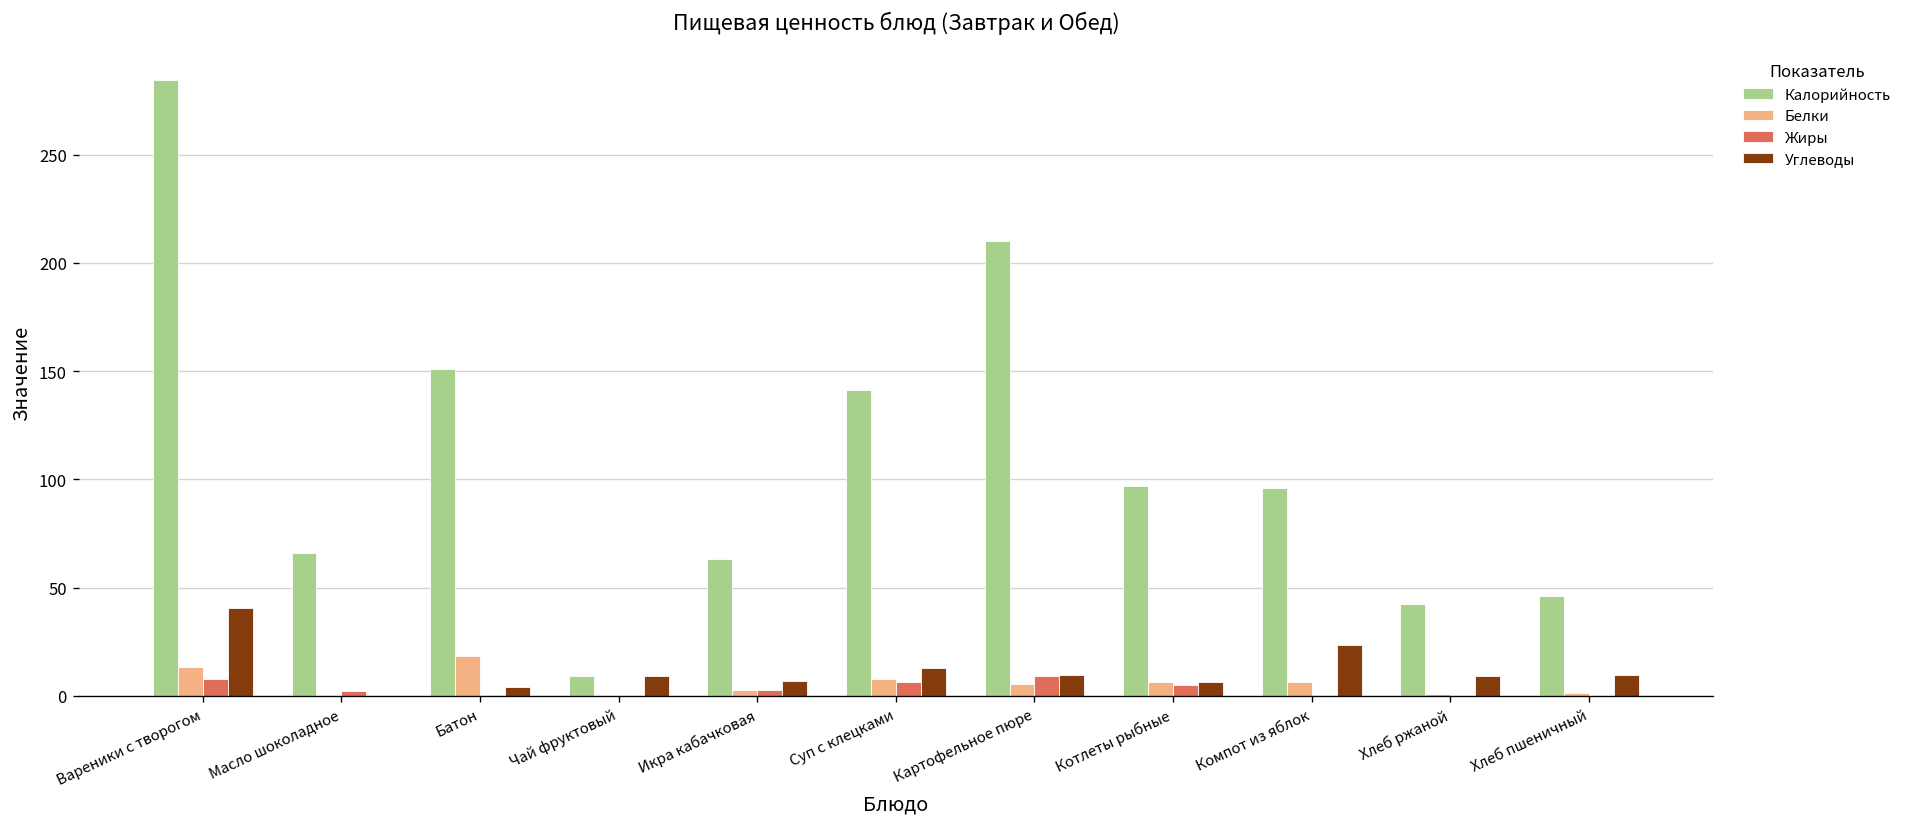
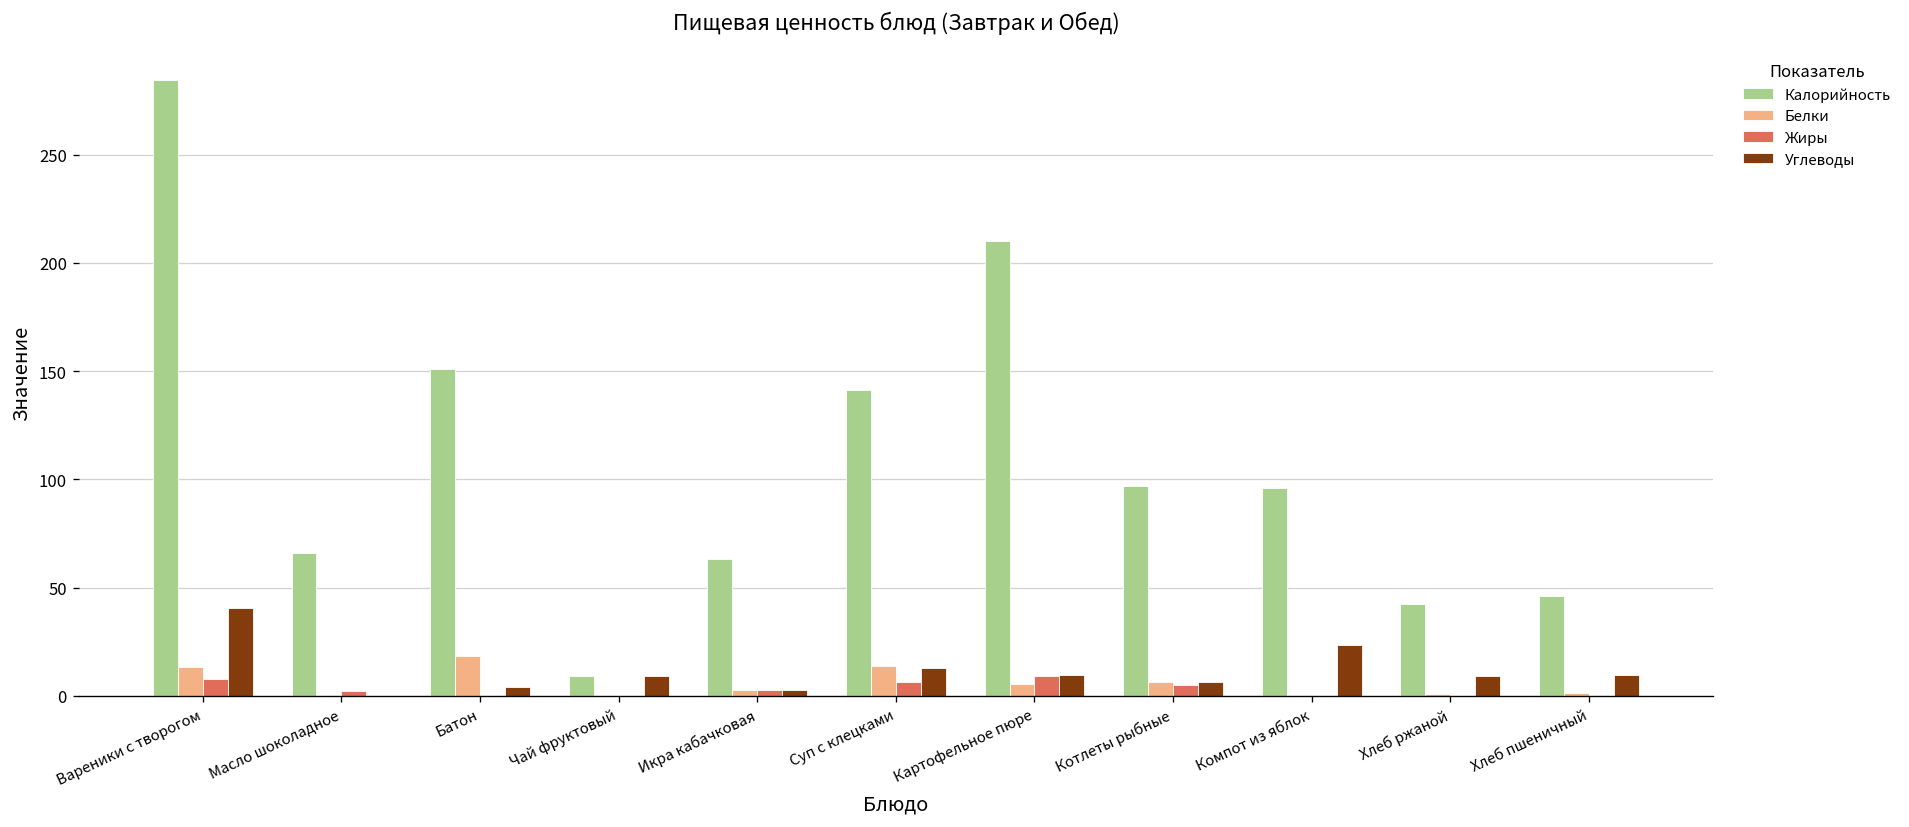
Углеводы, Икра кабачковая: 7 -> 3
Белки, Суп с клецками: 8 -> 14
Белки, Компот из яблок: 6 -> 0
